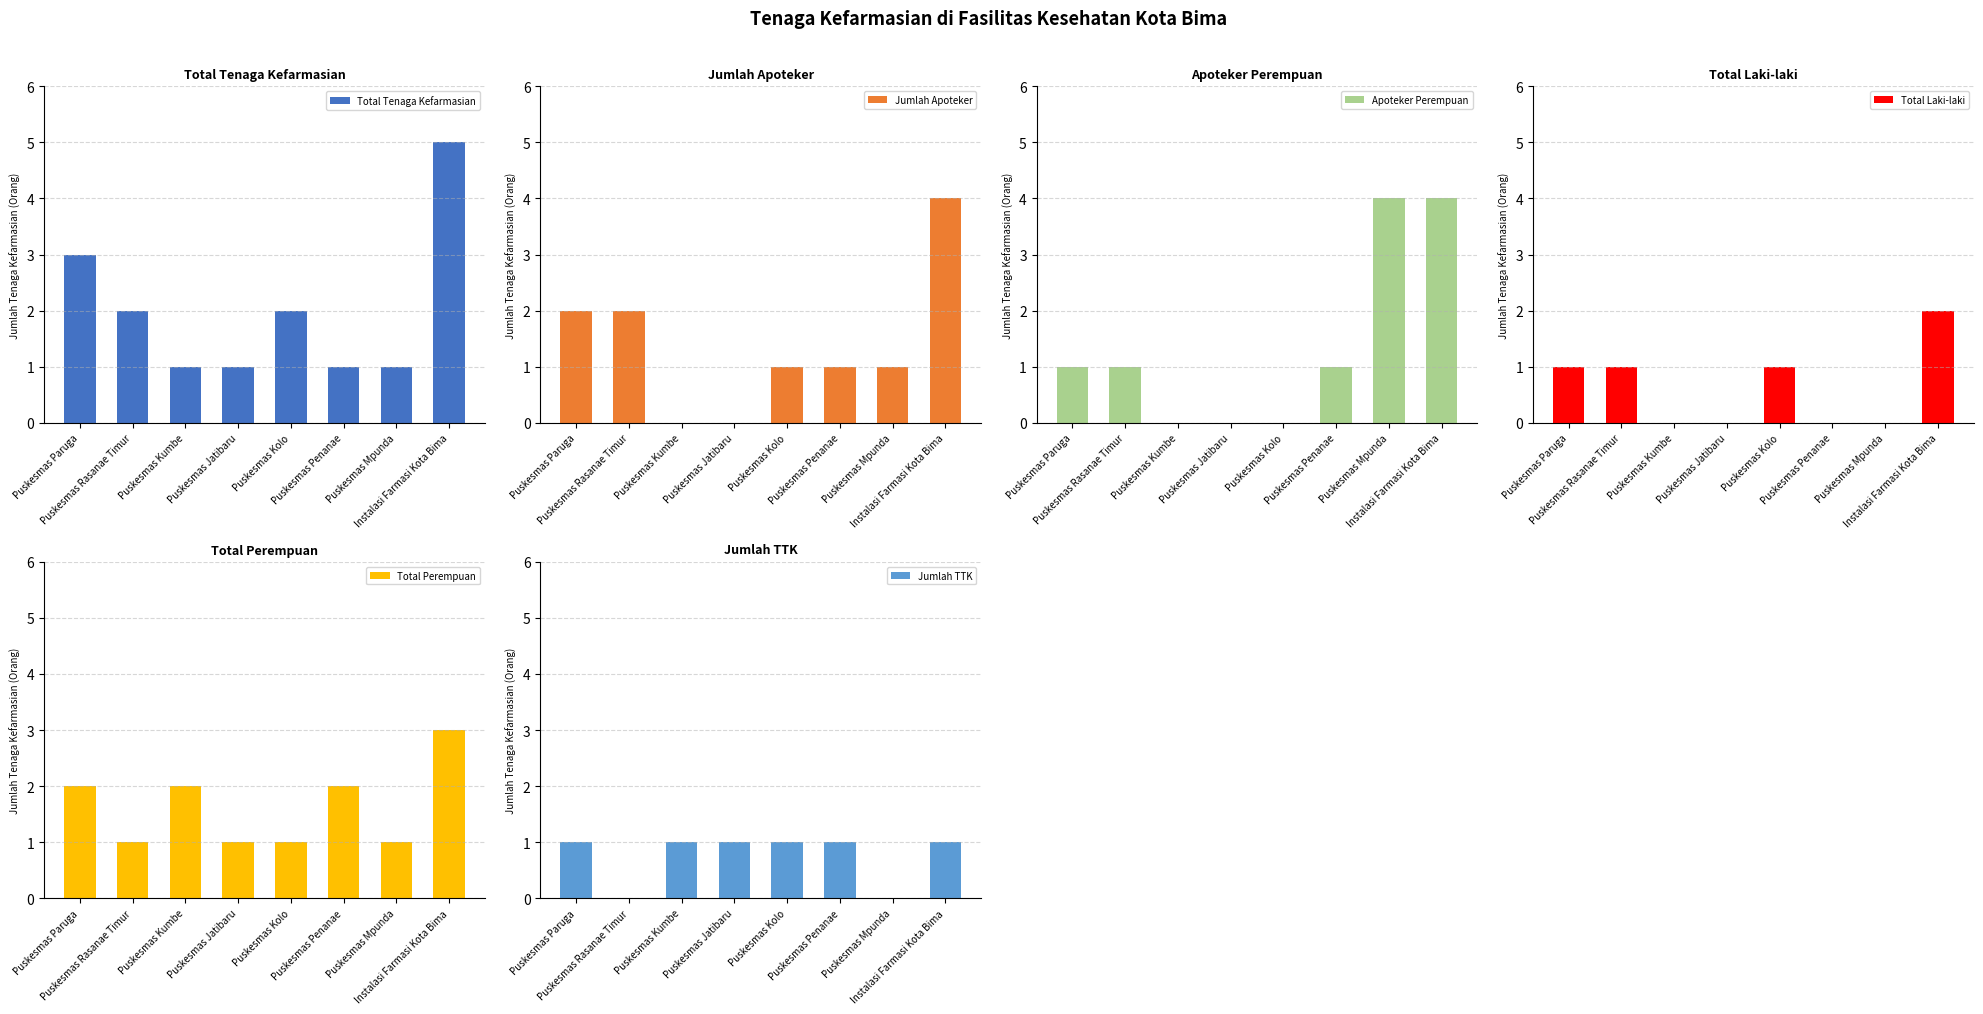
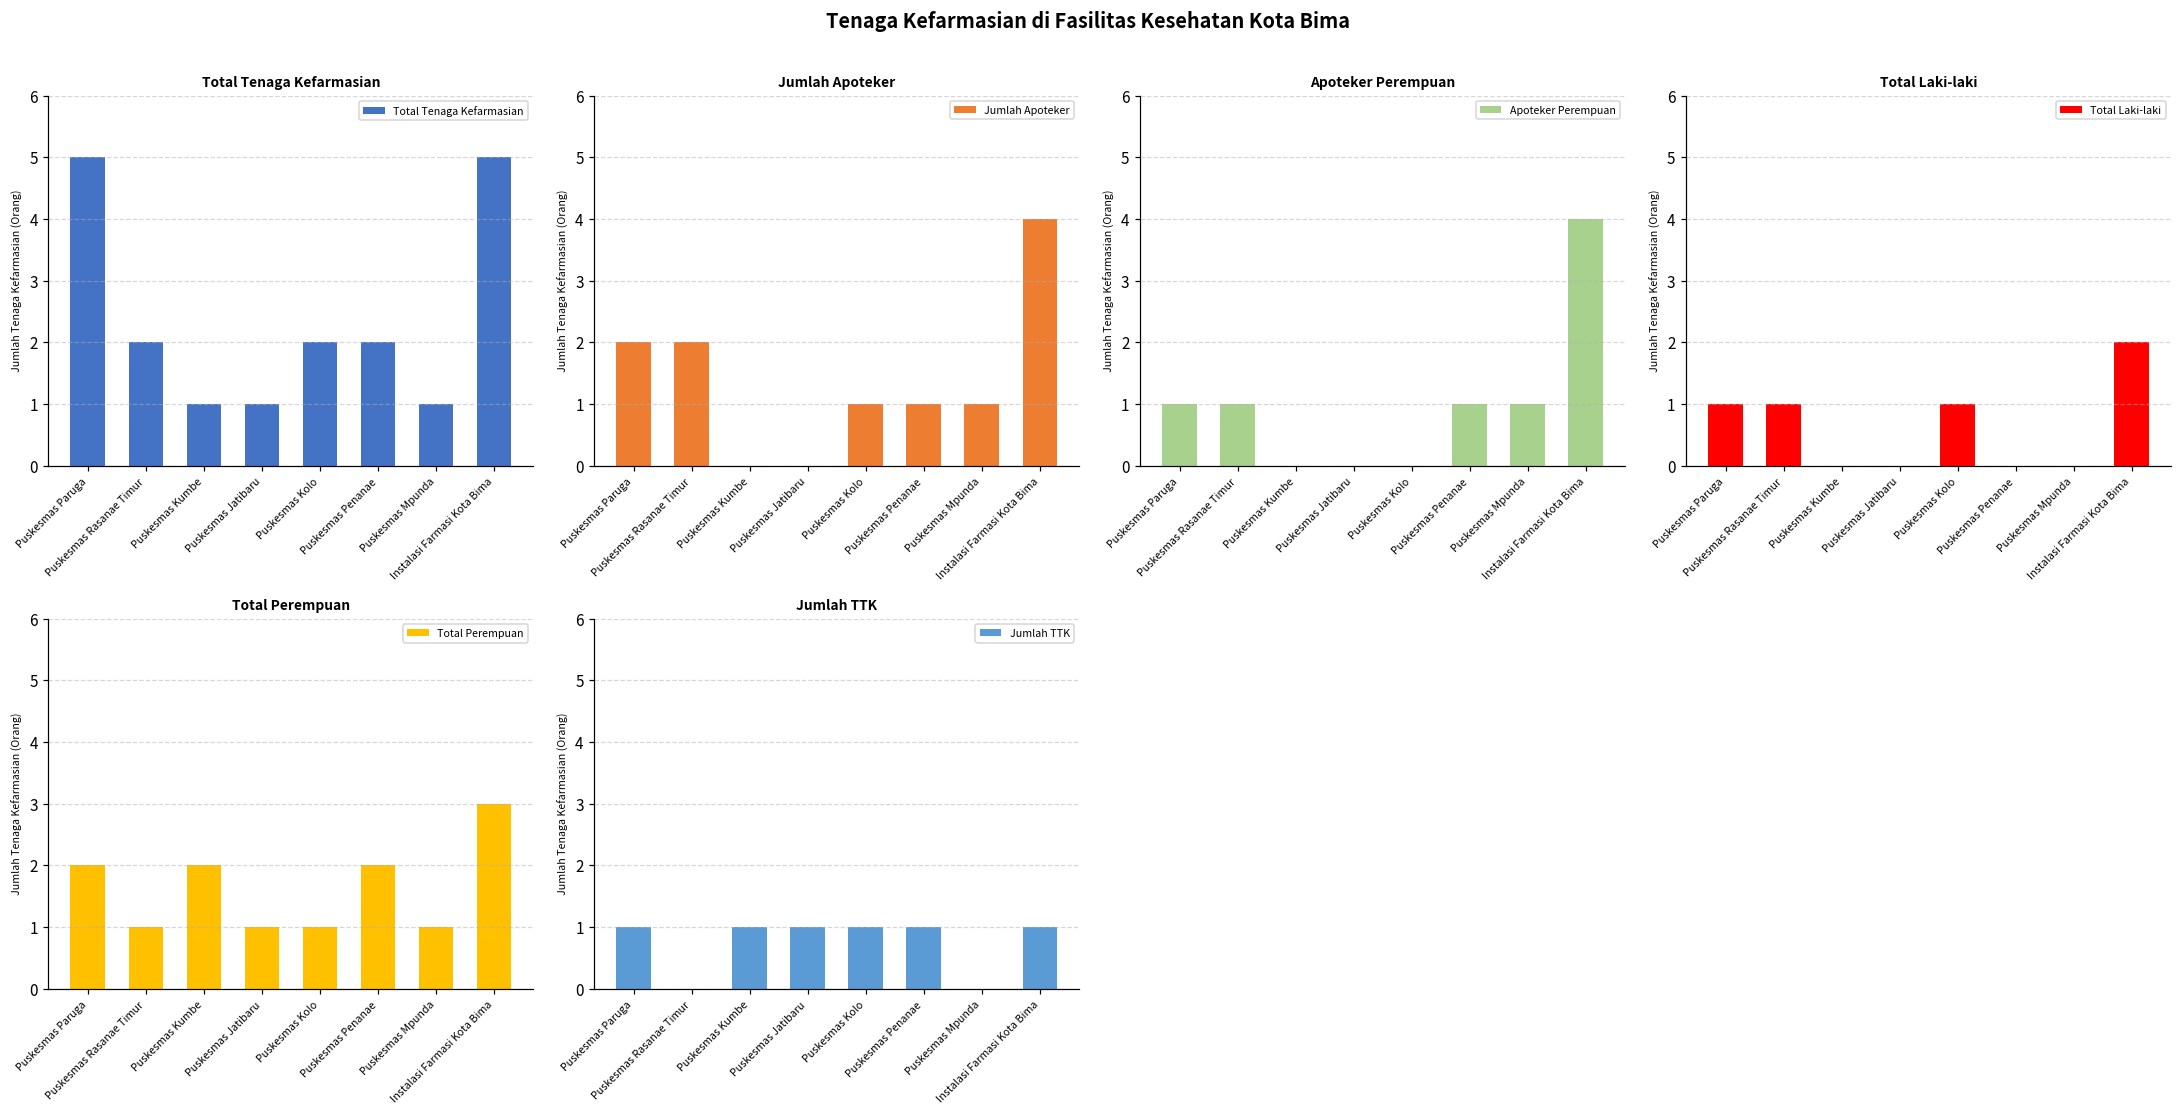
Total Tenaga Kefarmasian, Puskesmas Paruga: 3 -> 5
Total Tenaga Kefarmasian, Puskesmas Penanae: 1 -> 2
Apoteker Perempuan, Puskesmas Mpunda: 4 -> 1
